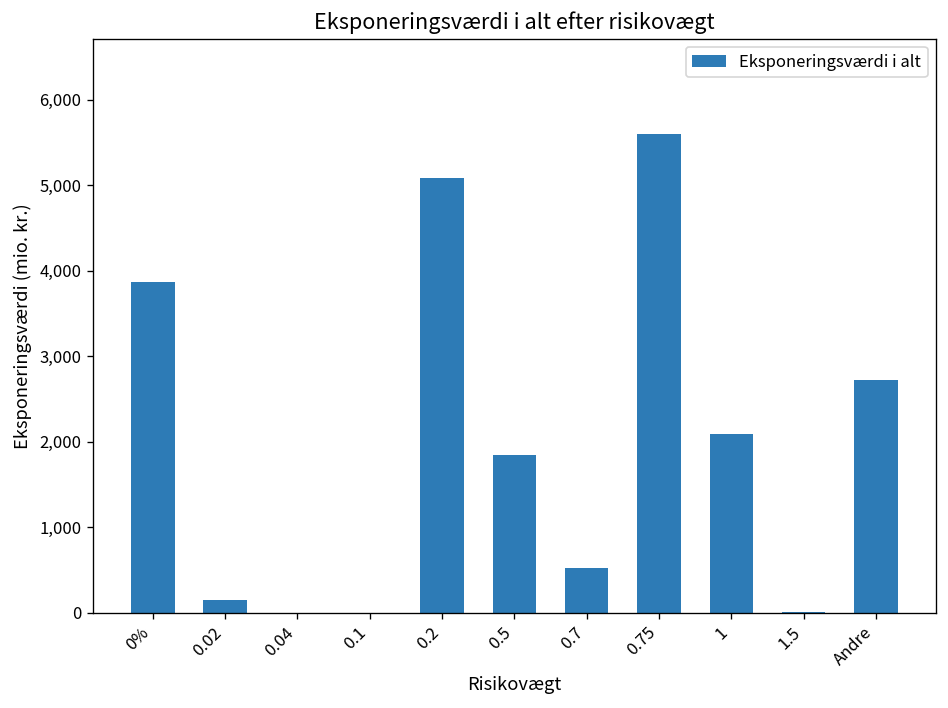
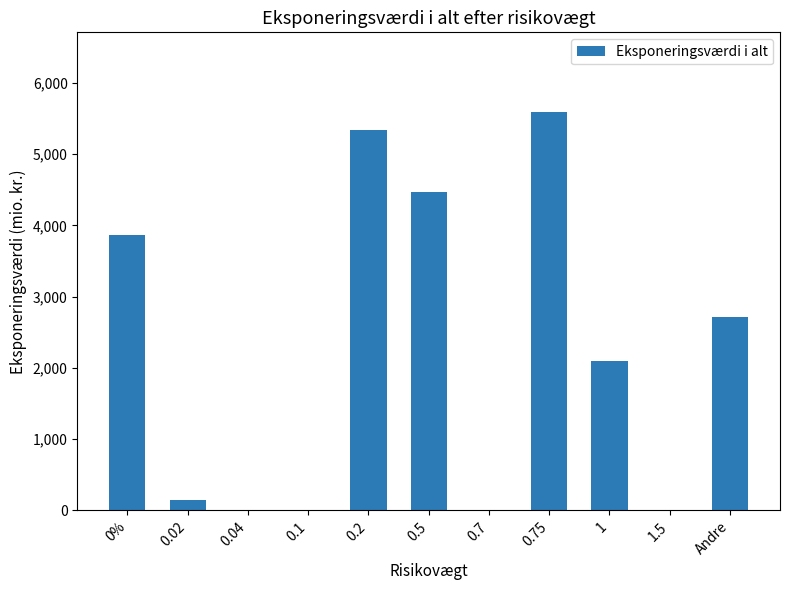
0.2: 5,100 -> 5,300
0.5: 1,800 -> 4,500
0.7: 500 -> 0
